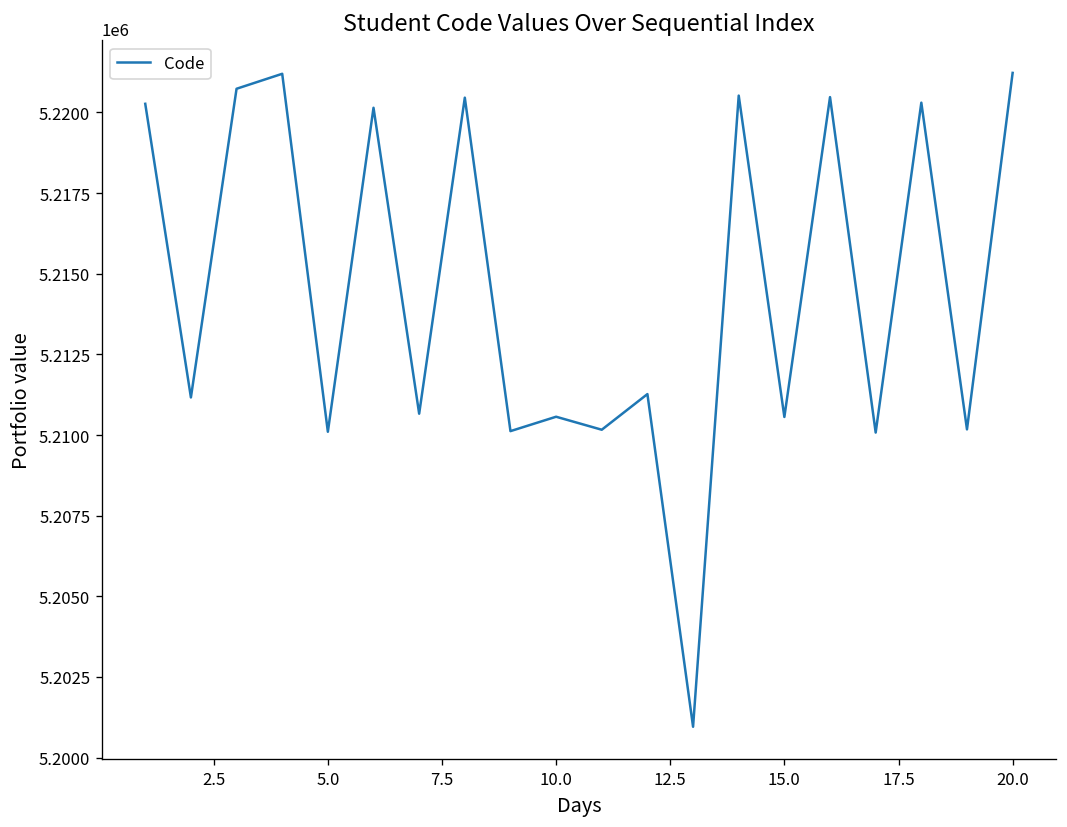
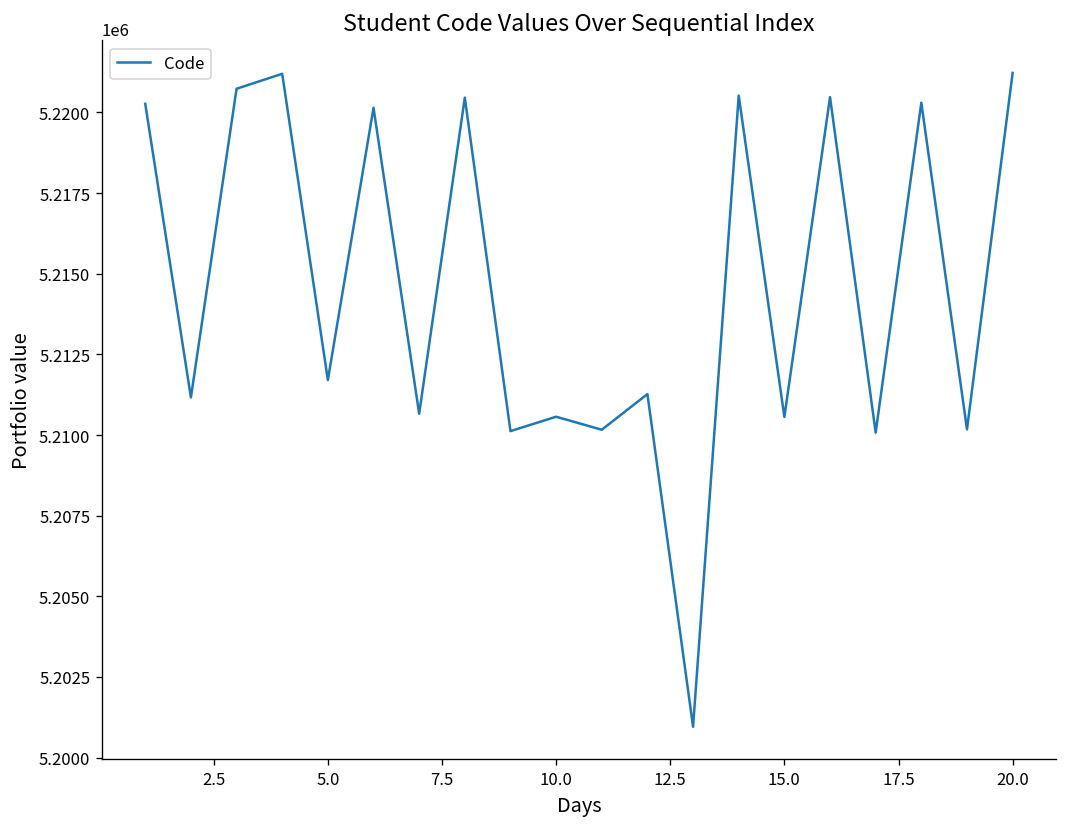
5.0: 5210100 -> 5211700
